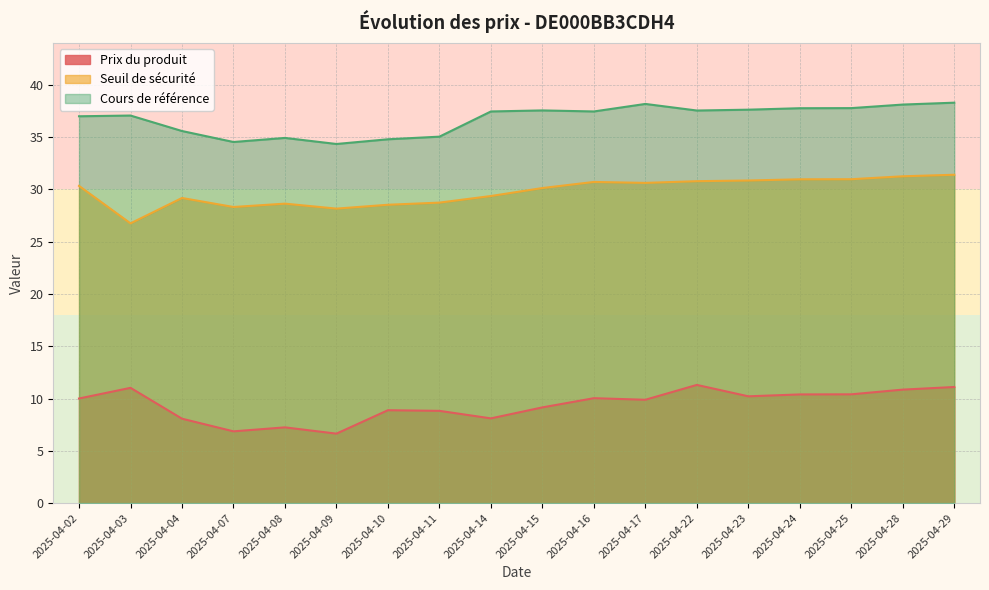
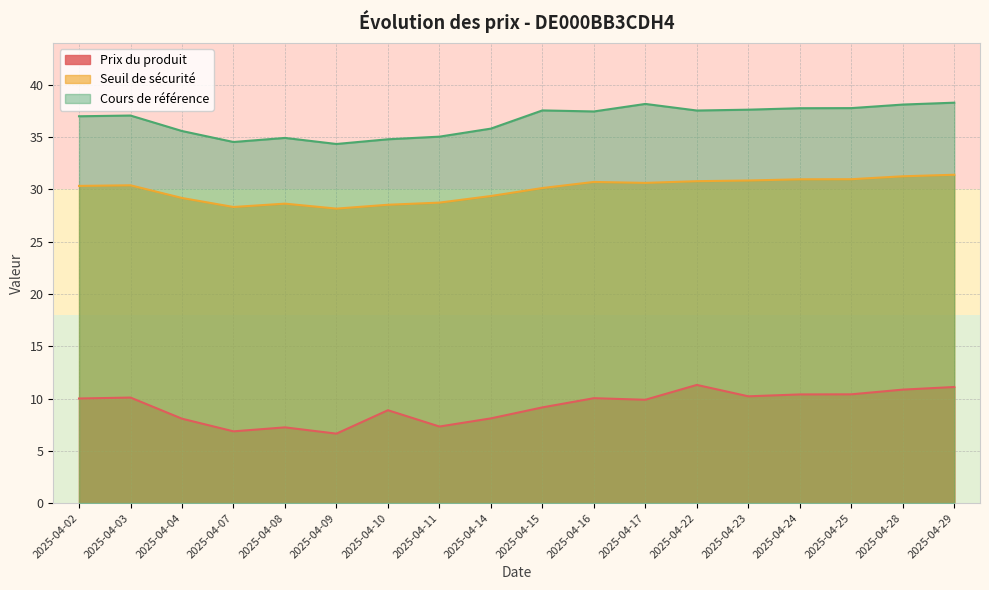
Prix du produit, 2025-04-03: 11.0 -> 10.1
Seuil de sécurité, 2025-04-03: 26.7 -> 30.4
Prix du produit, 2025-04-11: 8.8 -> 7.3
Cours de référence, 2025-04-14: 37.5 -> 35.8
